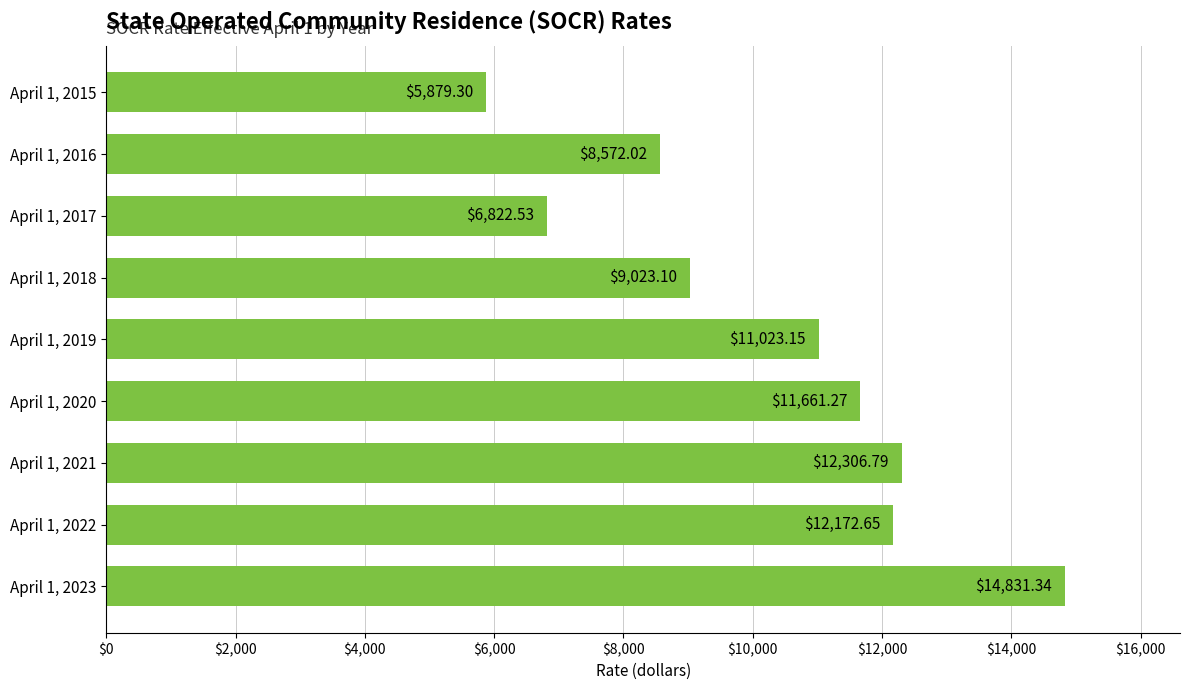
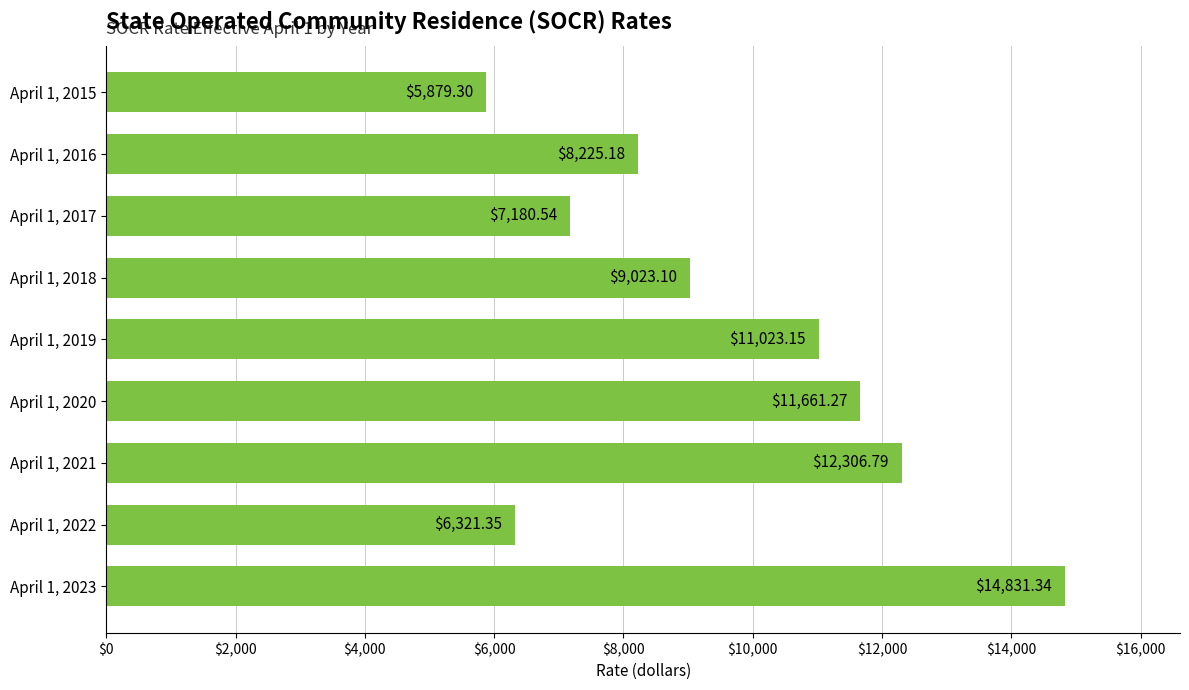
April 1, 2016: $8,572.02 -> $8,225.18
April 1, 2017: $6,822.53 -> $7,180.54
April 1, 2022: $12,172.65 -> $6,321.35
